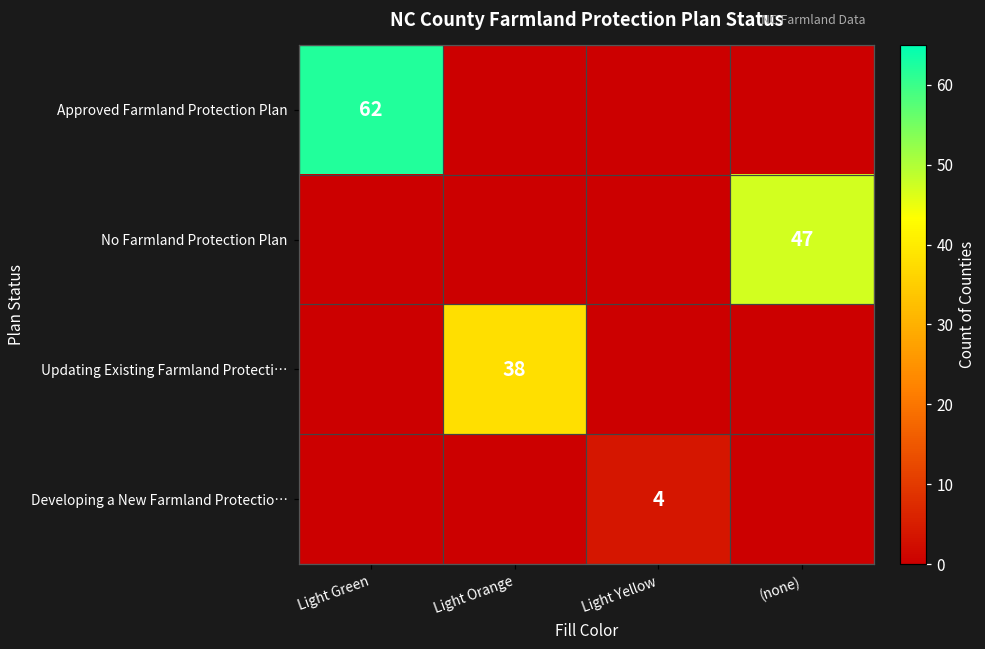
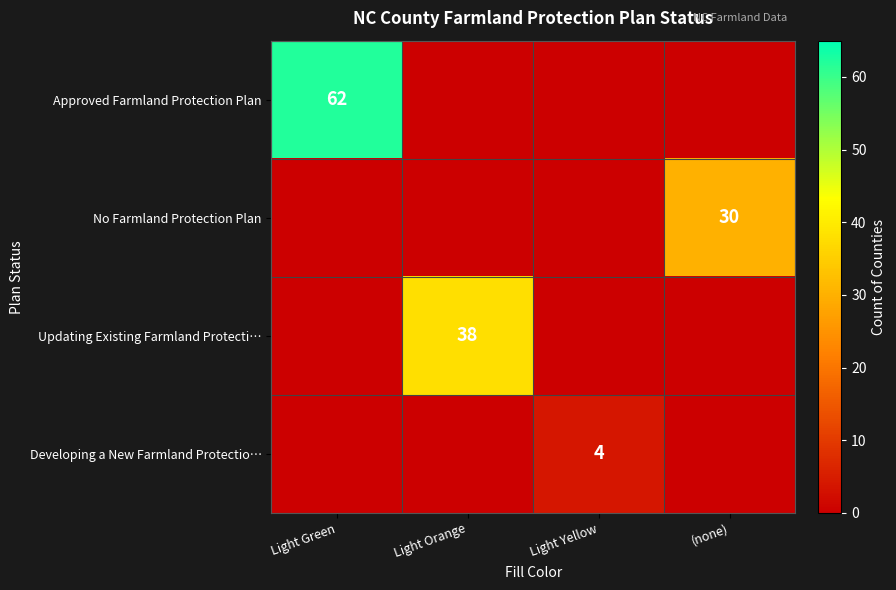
No Farmland Protection Plan, (none): 47 -> 30
